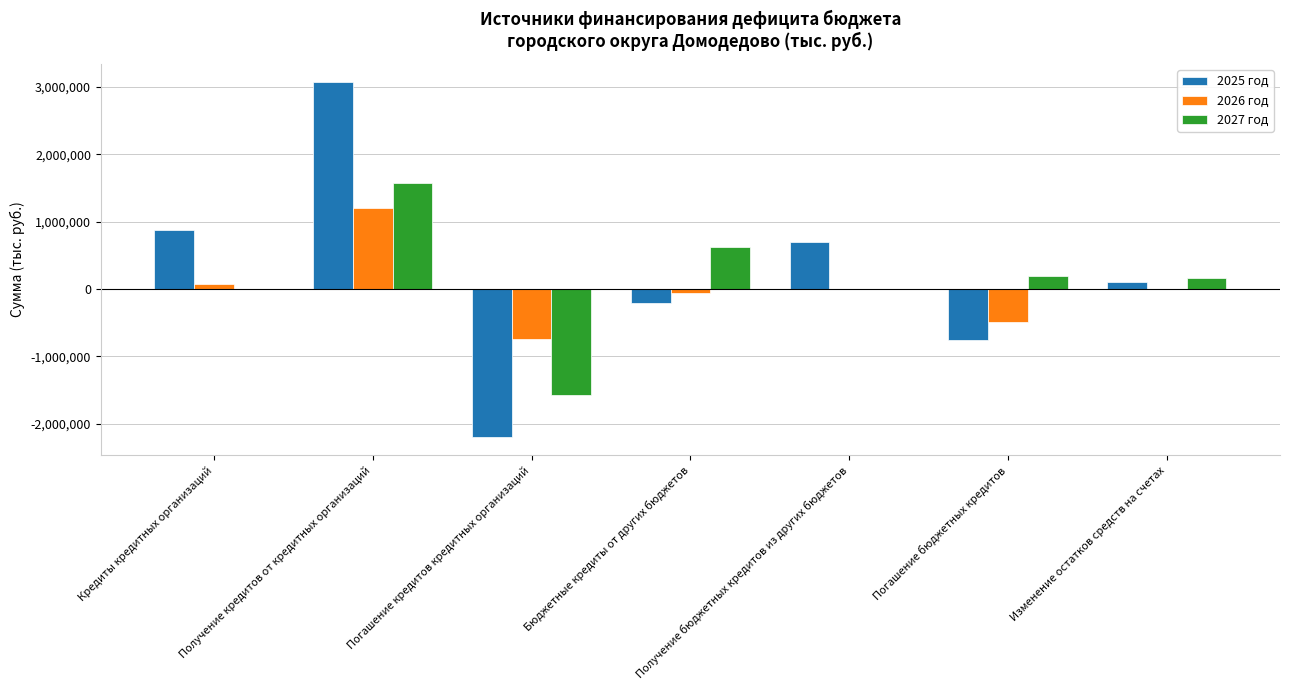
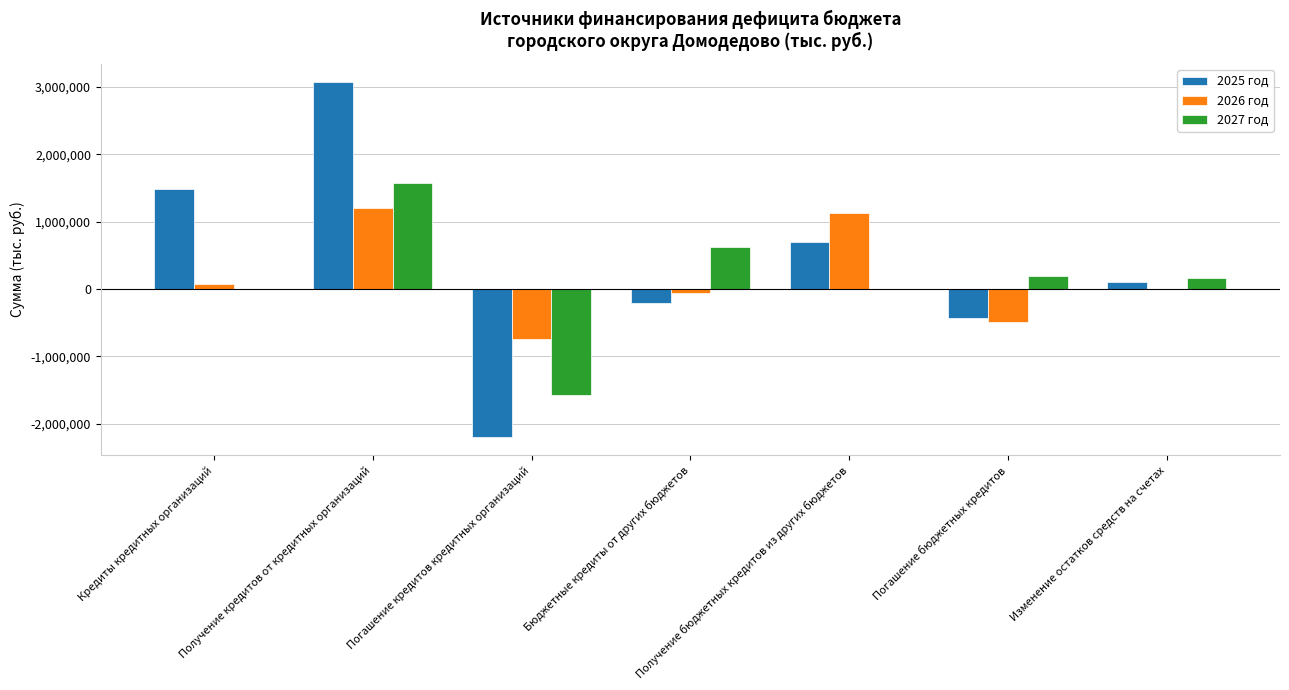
2025 год, Кредиты кредитных организаций: 900,000 -> 1,500,000
2026 год, Получение бюджетных кредитов из других бюджетов: 0 -> 1,100,000
2025 год, Погашение бюджетных кредитов: -800,000 -> -400,000
